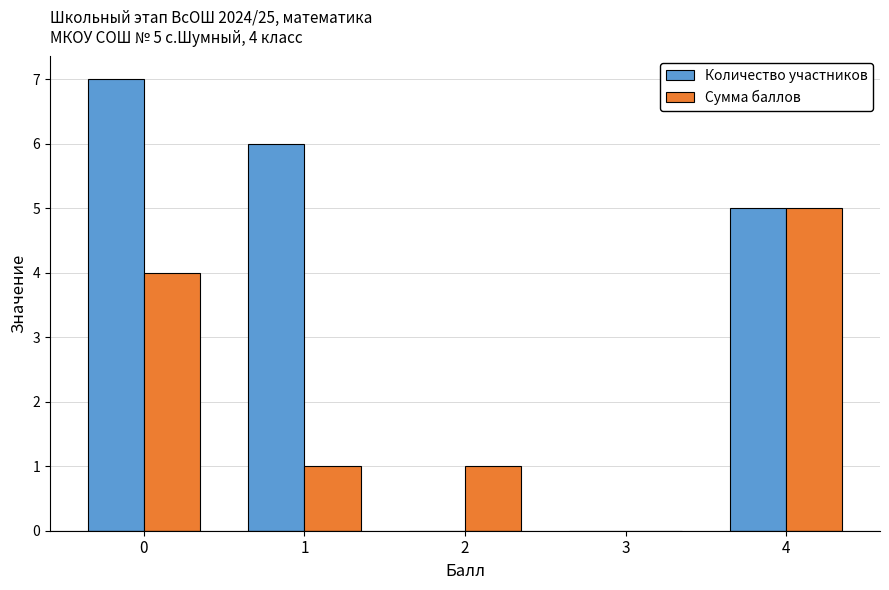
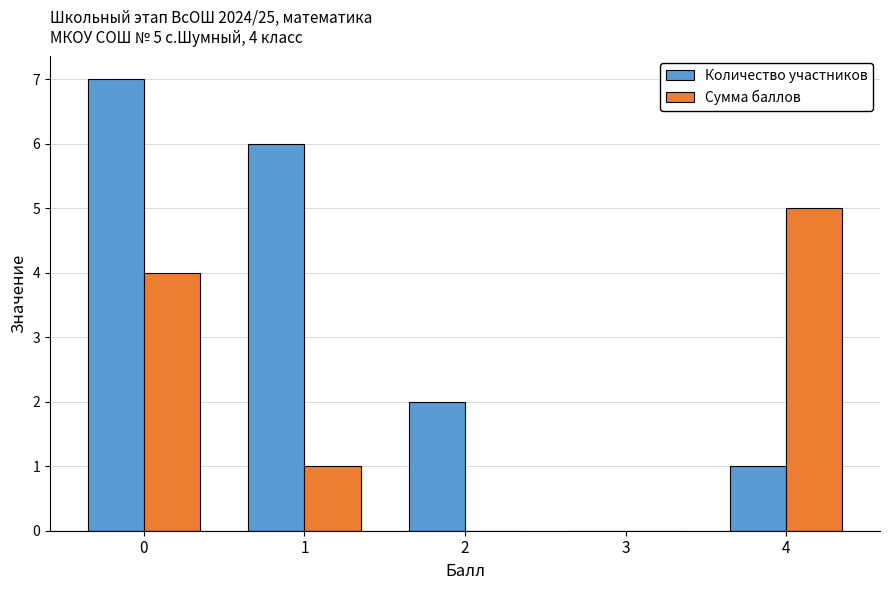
Количество участников, 2: 0 -> 2
Сумма баллов, 2: 1 -> 0
Количество участников, 4: 5 -> 1
